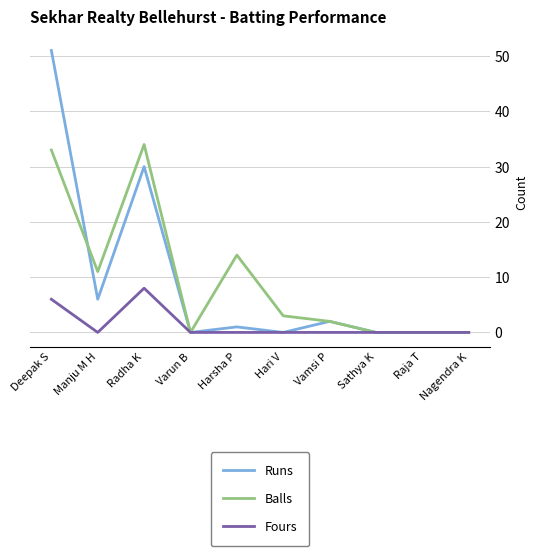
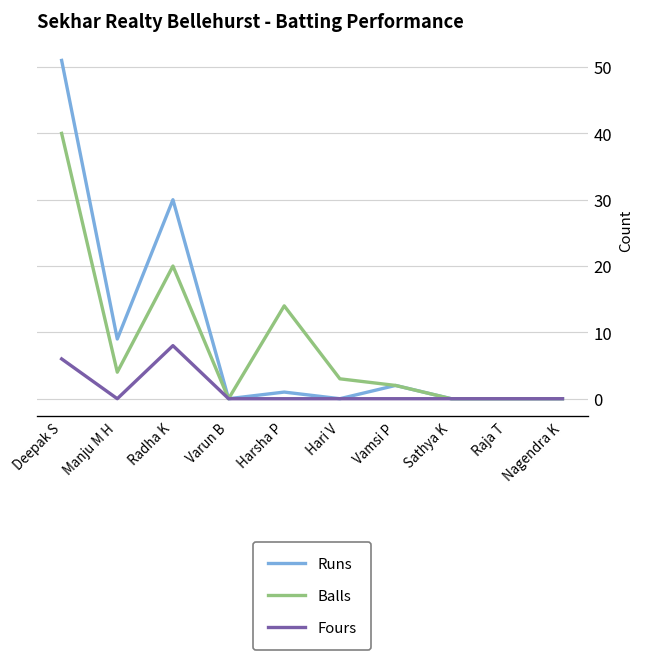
Balls, Deepak S: 33 -> 40
Runs, Manju M H: 6 -> 9
Balls, Manju M H: 11 -> 4
Balls, Radha K: 34 -> 20
